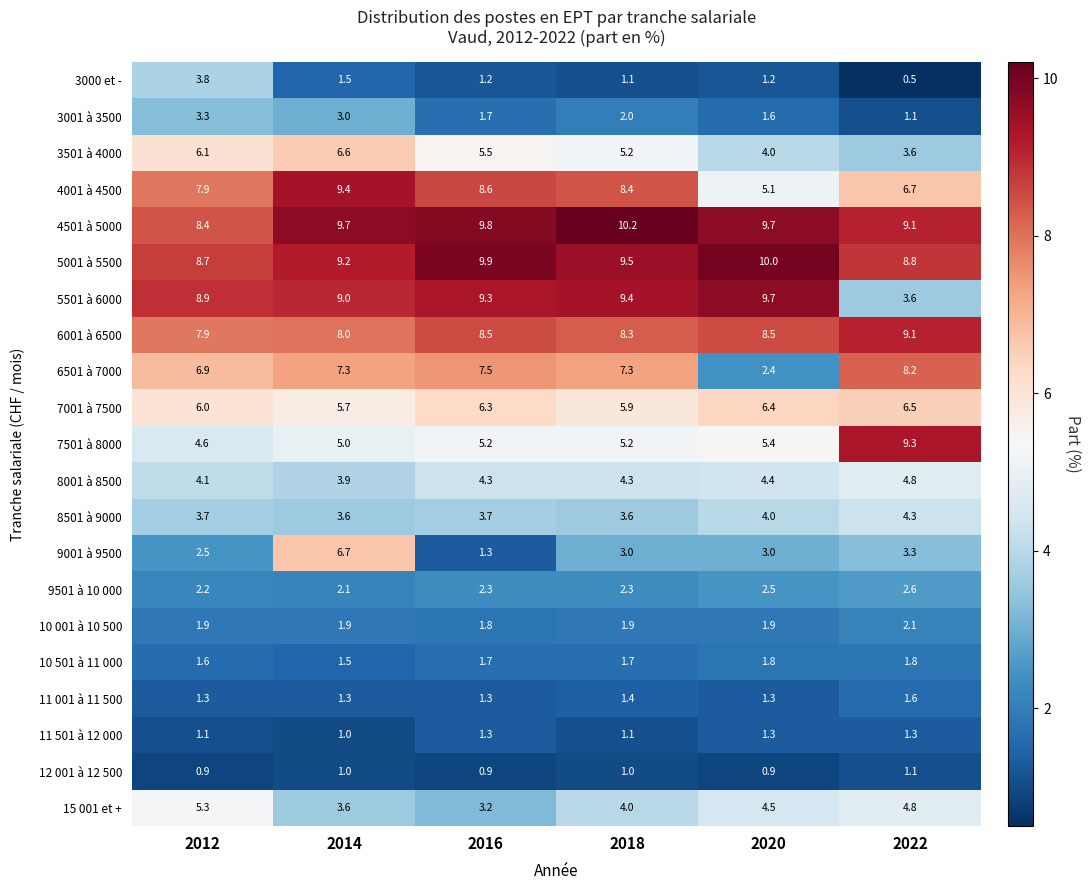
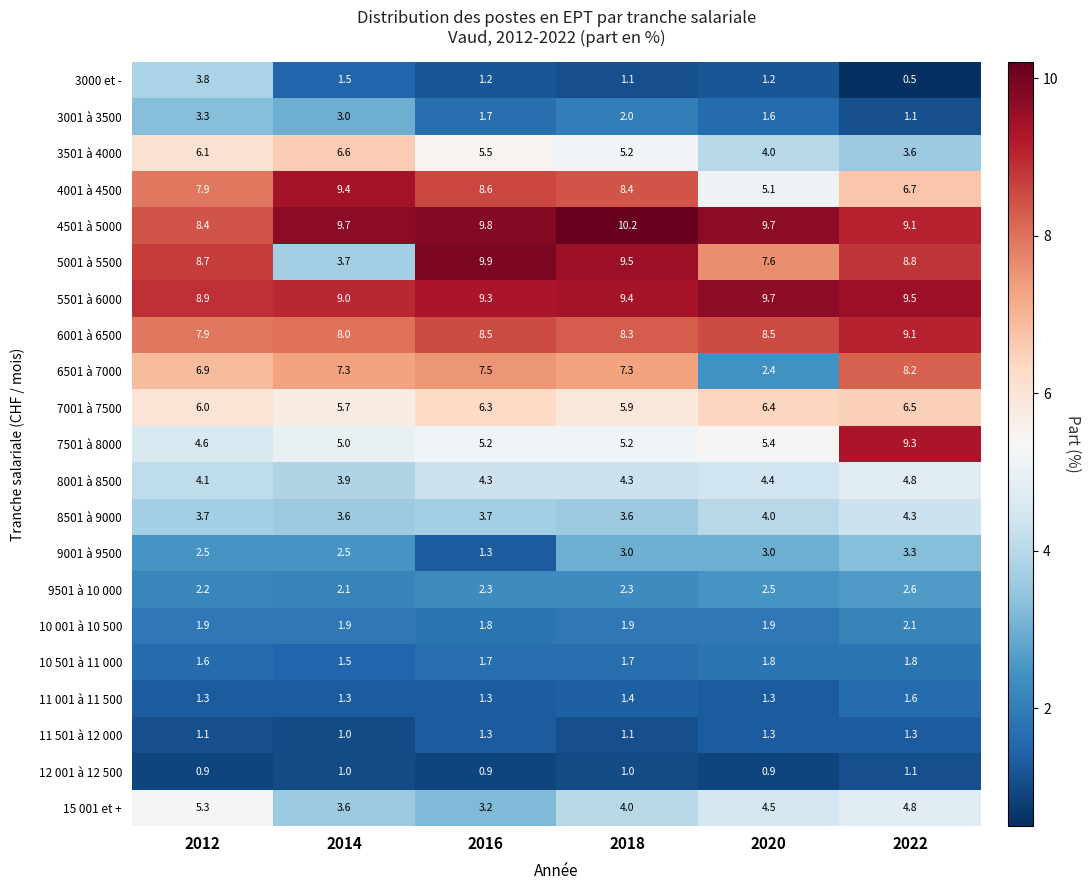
5001 à 5500, 2014: 9.2 -> 3.7
5001 à 5500, 2020: 10.0 -> 7.6
5501 à 6000, 2022: 3.6 -> 9.5
9001 à 9500, 2014: 6.7 -> 2.5
